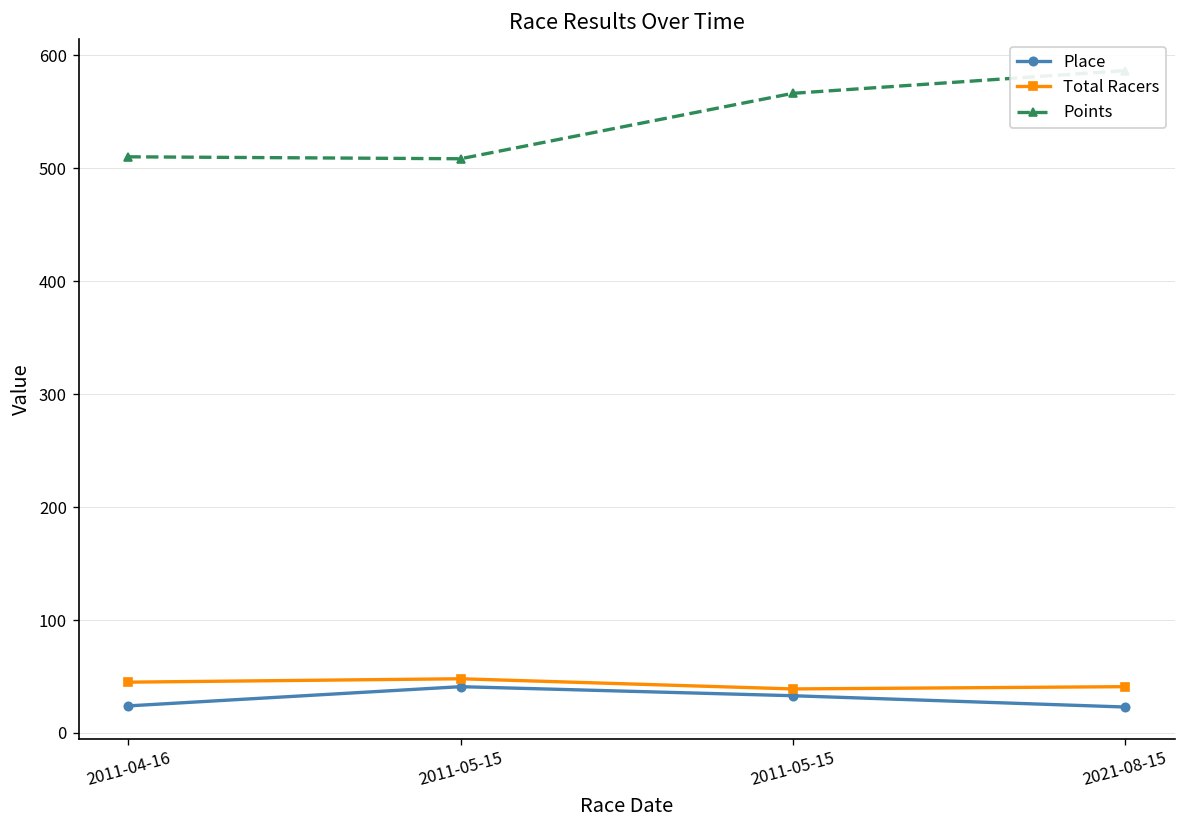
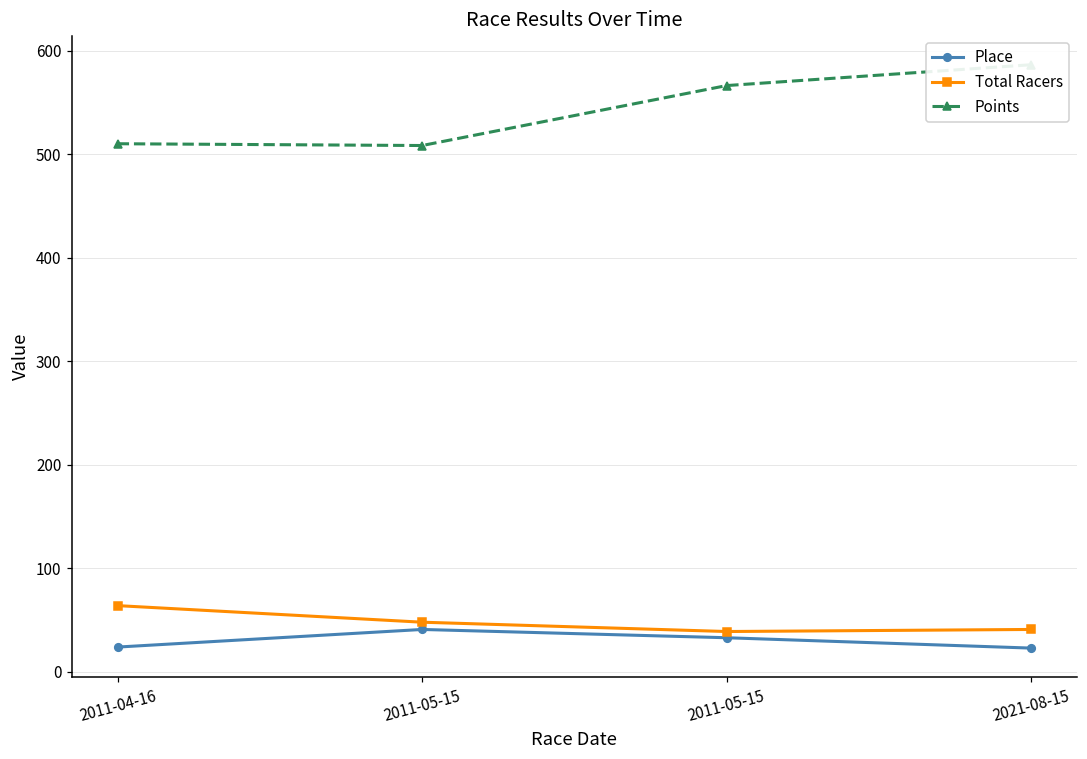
Total Racers, 2011-04-16: 50 -> 60
